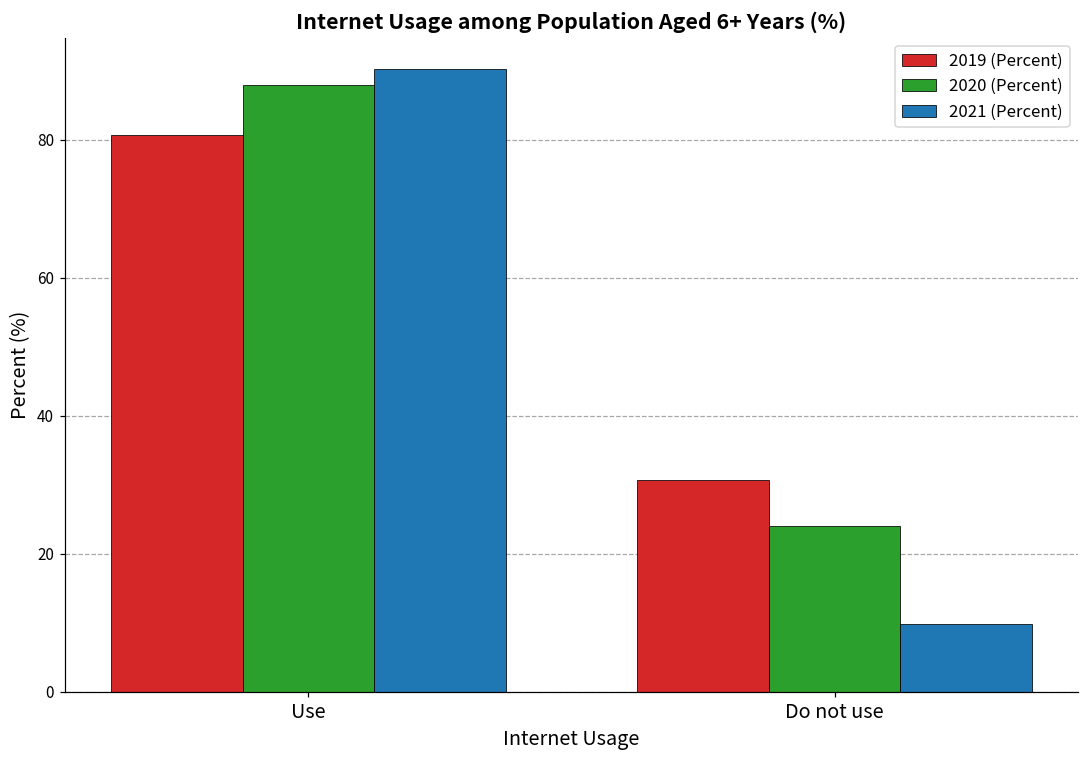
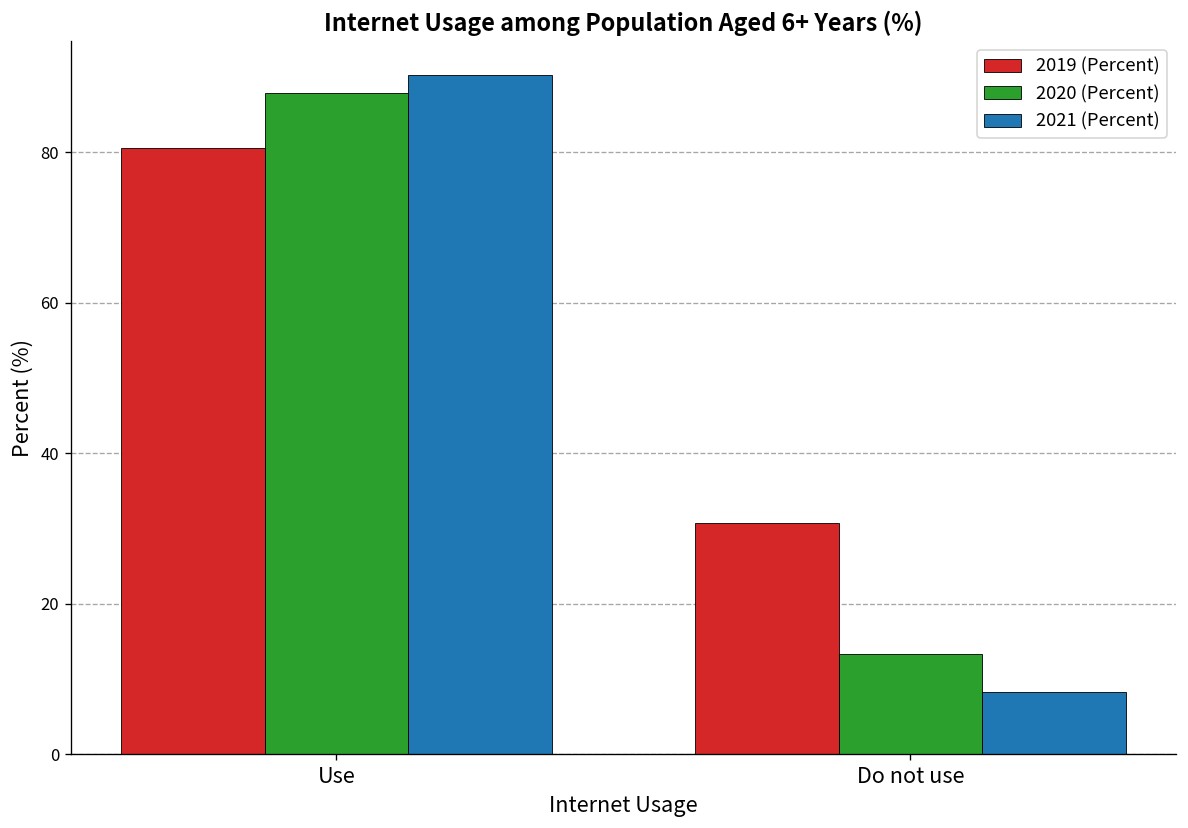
2020 (Percent), Do not use: 24 -> 13
2021 (Percent), Do not use: 10 -> 8
